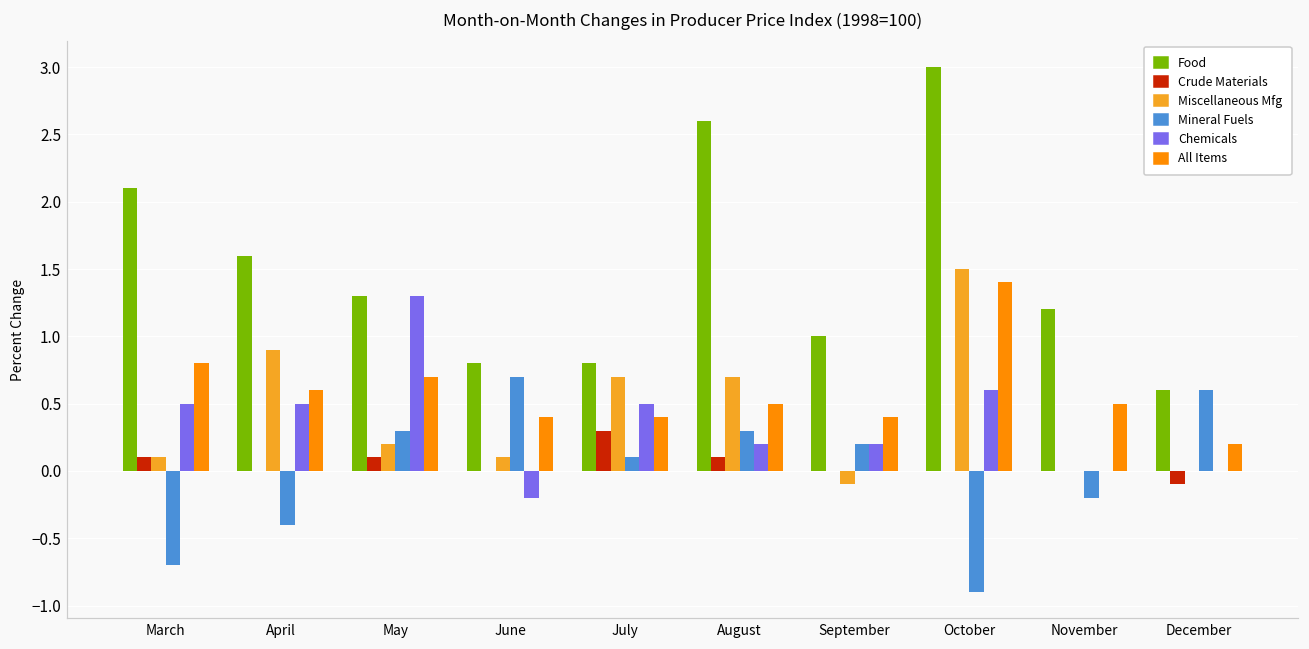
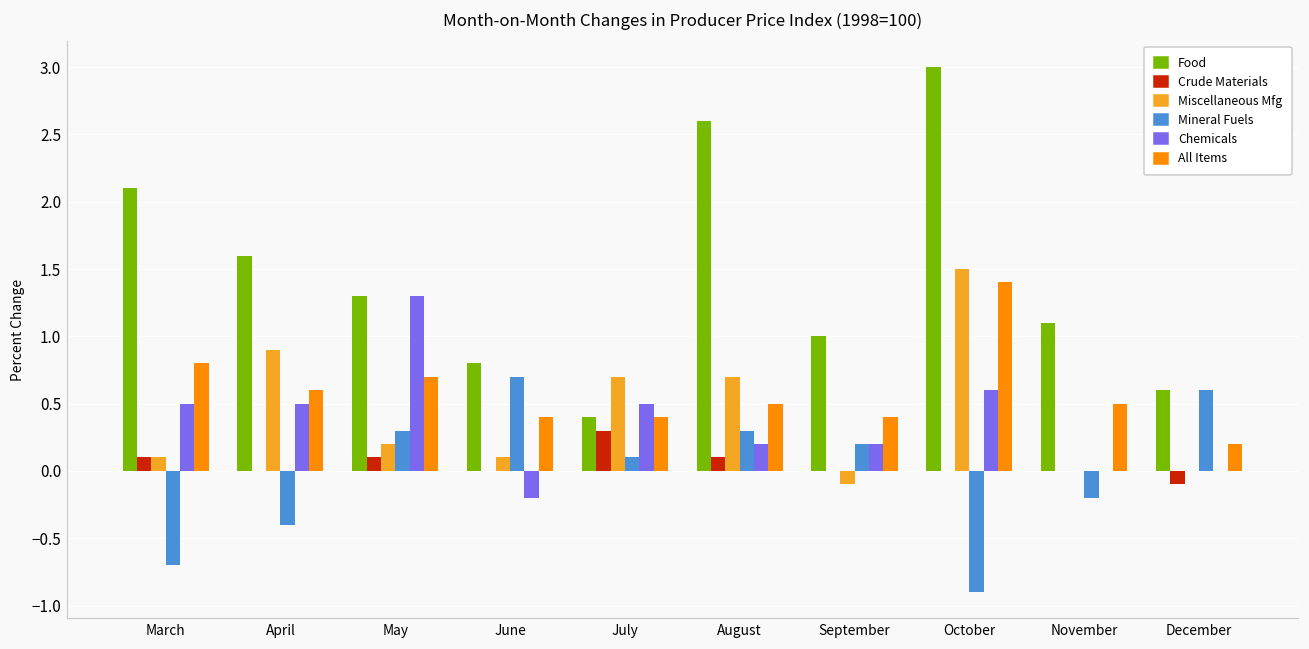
Food, July: 0.8 -> 0.4
Food, November: 1.2 -> 1.1
